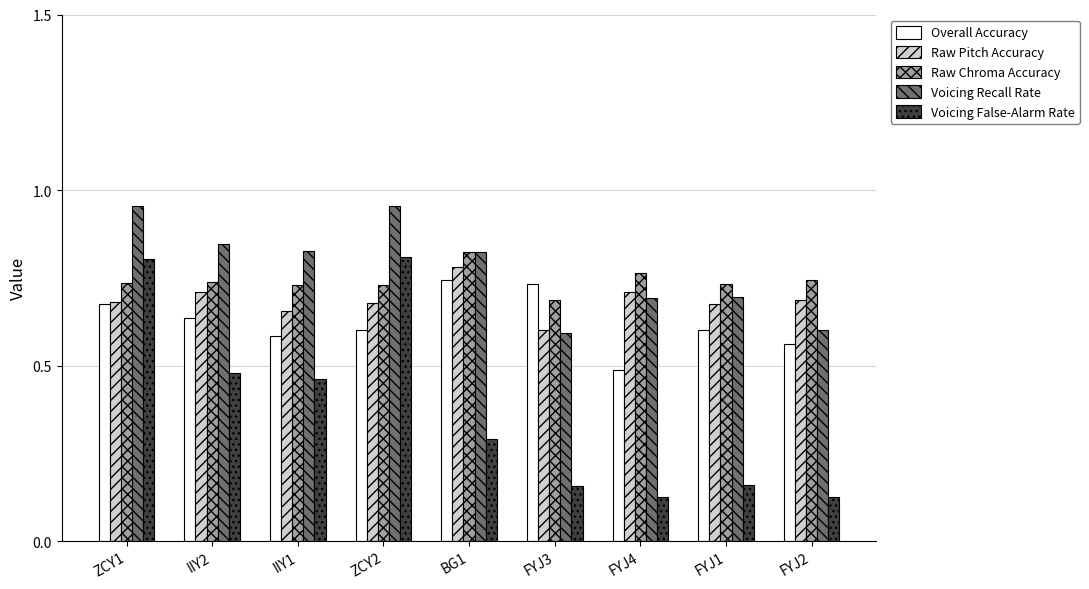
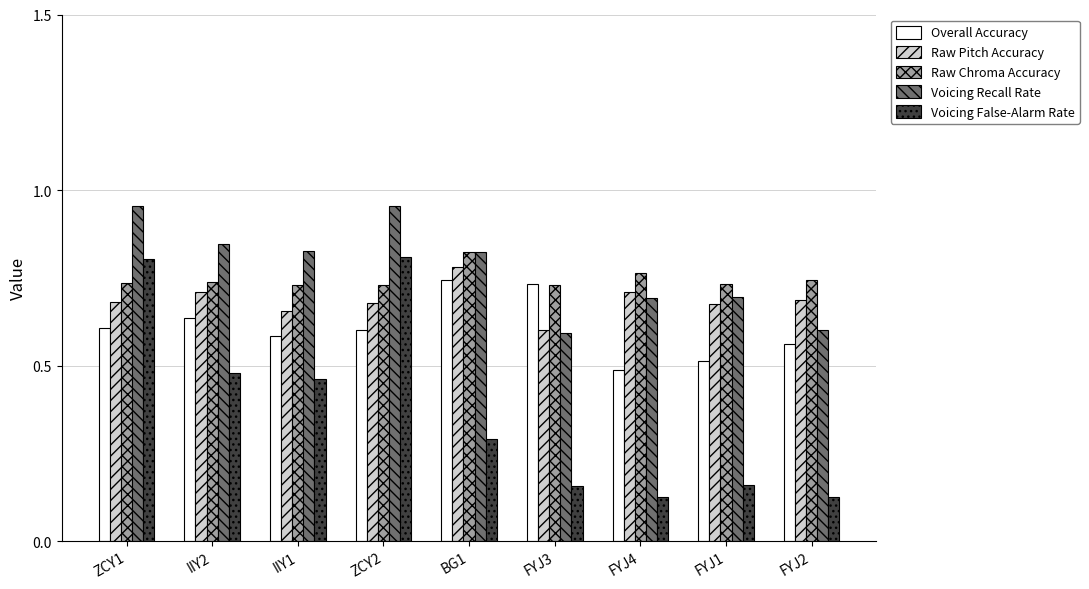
Overall Accuracy, ZCY1: 0.67 -> 0.61
Raw Chroma Accuracy, FYJ3: 0.69 -> 0.73
Overall Accuracy, FYJ1: 0.60 -> 0.51
